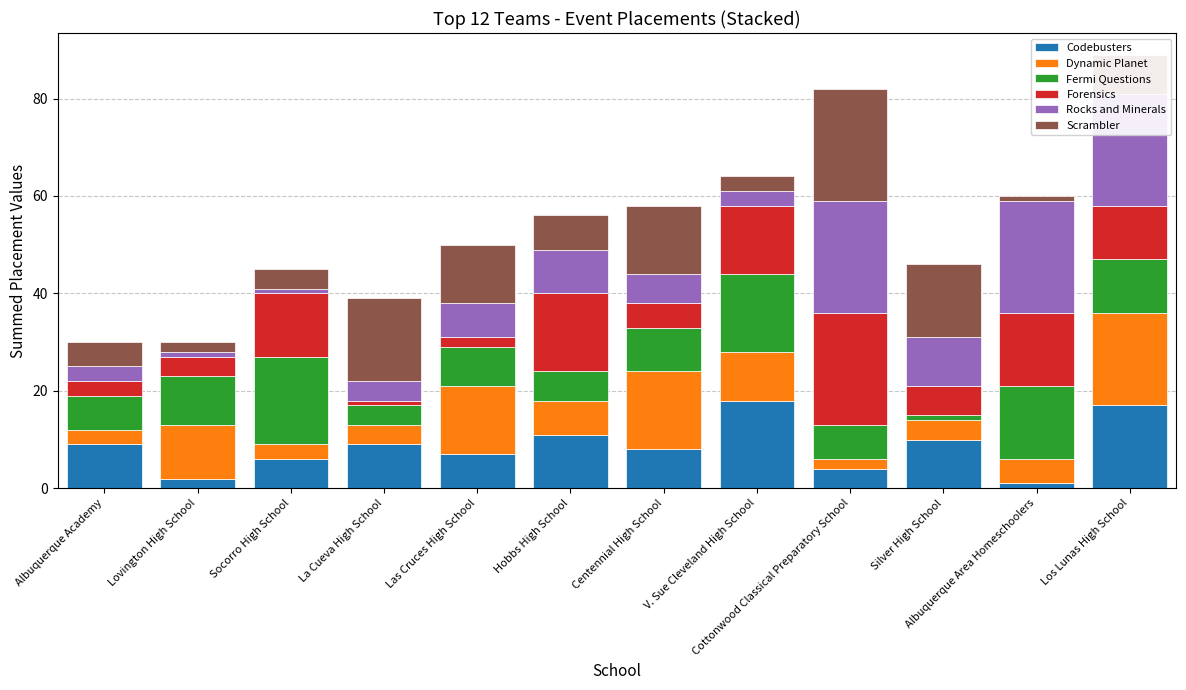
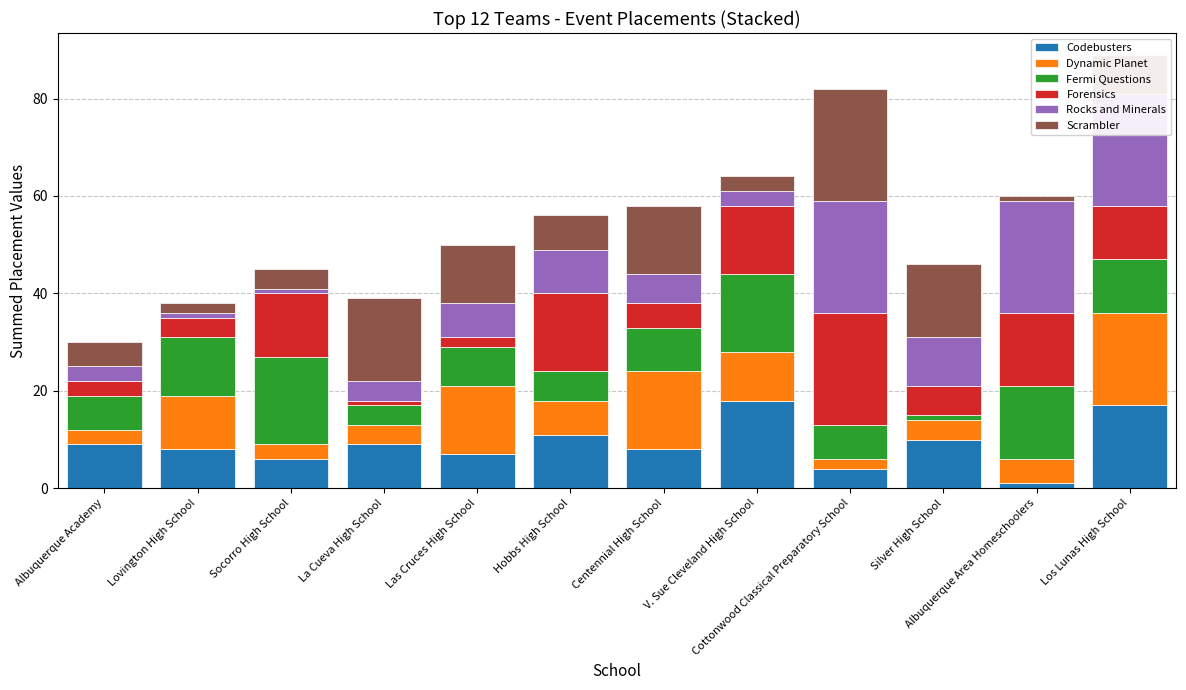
Codebusters, Lovington High School: 2 -> 8
Fermi Questions, Lovington High School: 10 -> 12
